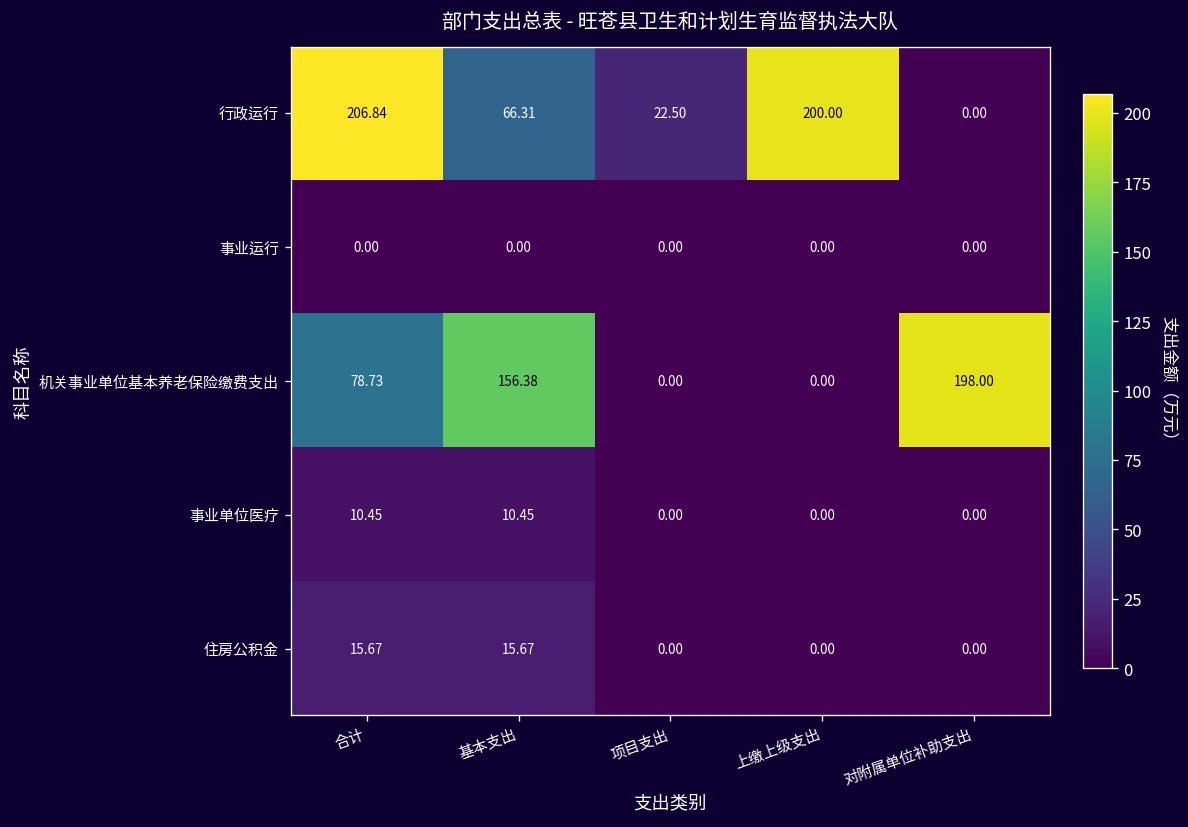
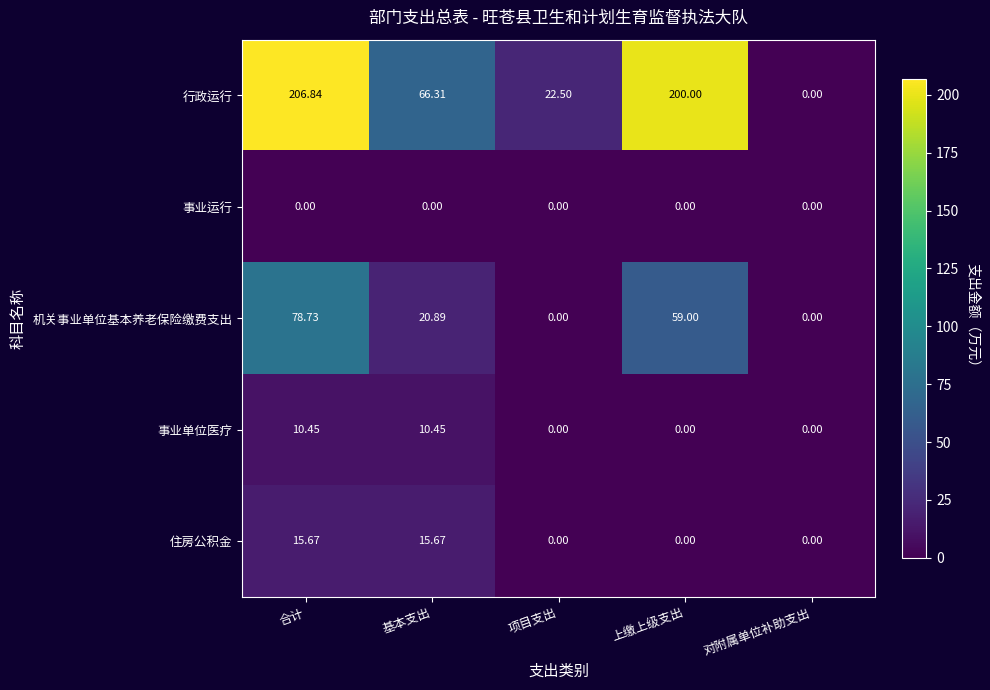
机关事业单位基本养老保险缴费支出, 基本支出: 156.38 -> 20.89
机关事业单位基本养老保险缴费支出, 上缴上级支出: 0.00 -> 59.00
机关事业单位基本养老保险缴费支出, 对附属单位补助支出: 198.00 -> 0.00
